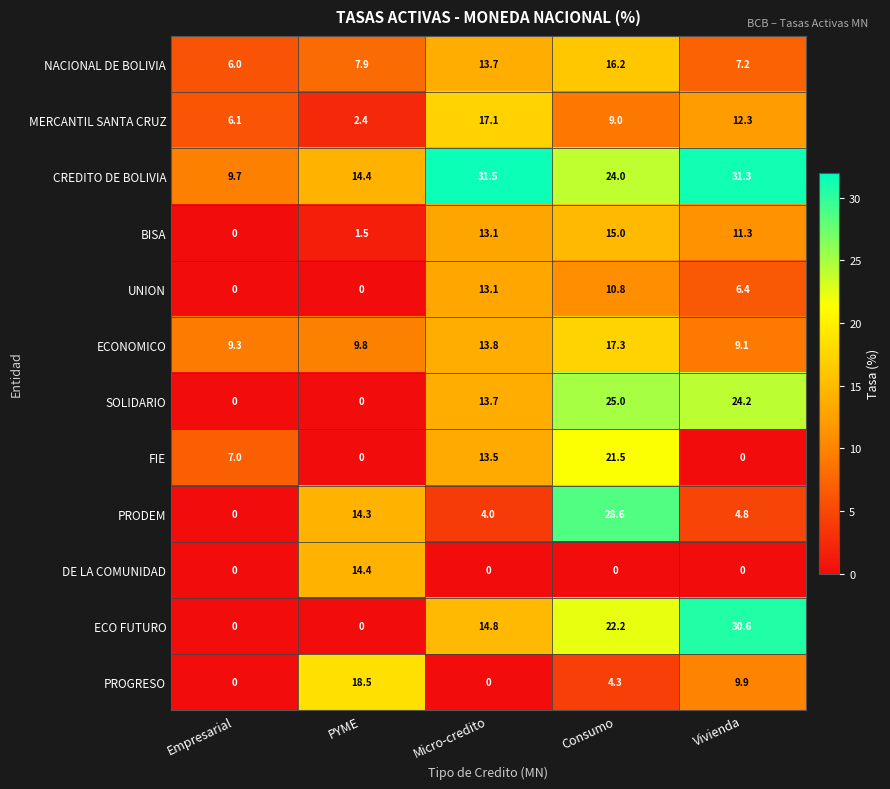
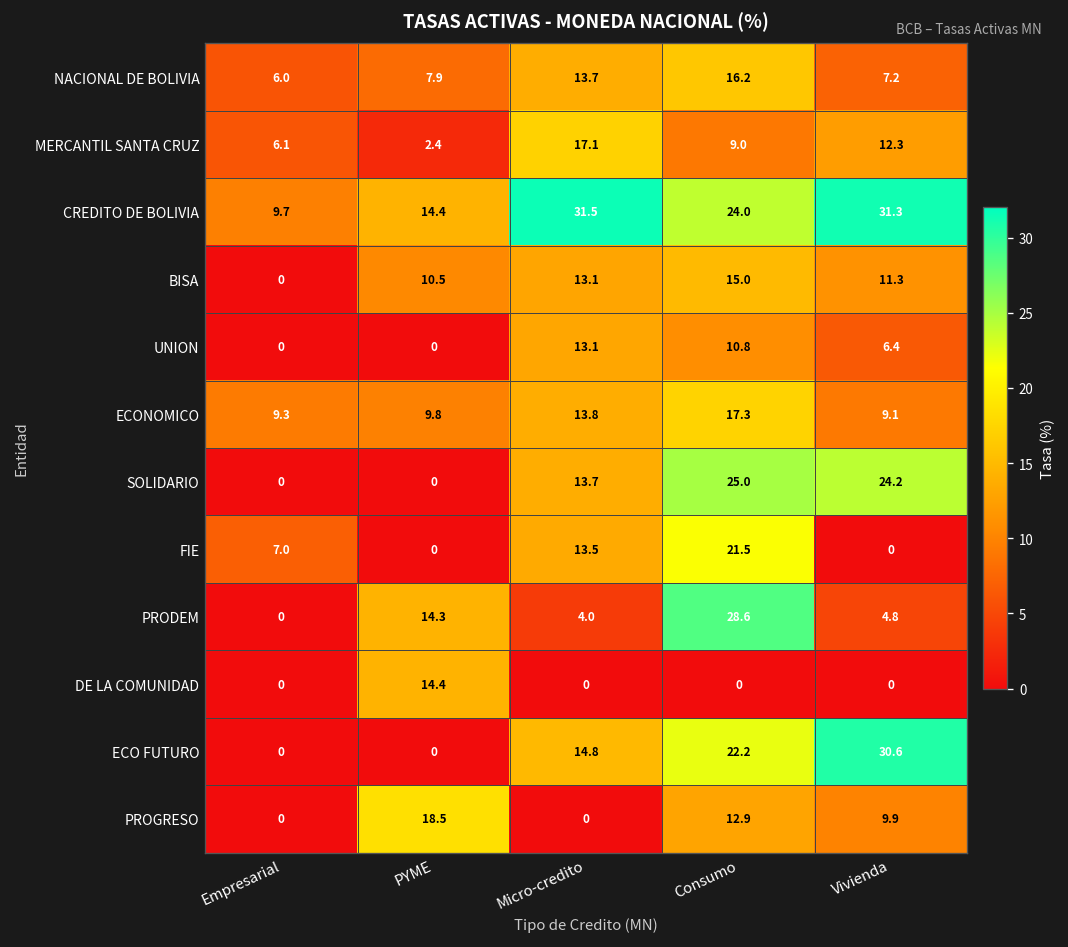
BISA, PYME: 1.5 -> 10.5
PROGRESO, Consumo: 4.3 -> 12.9
